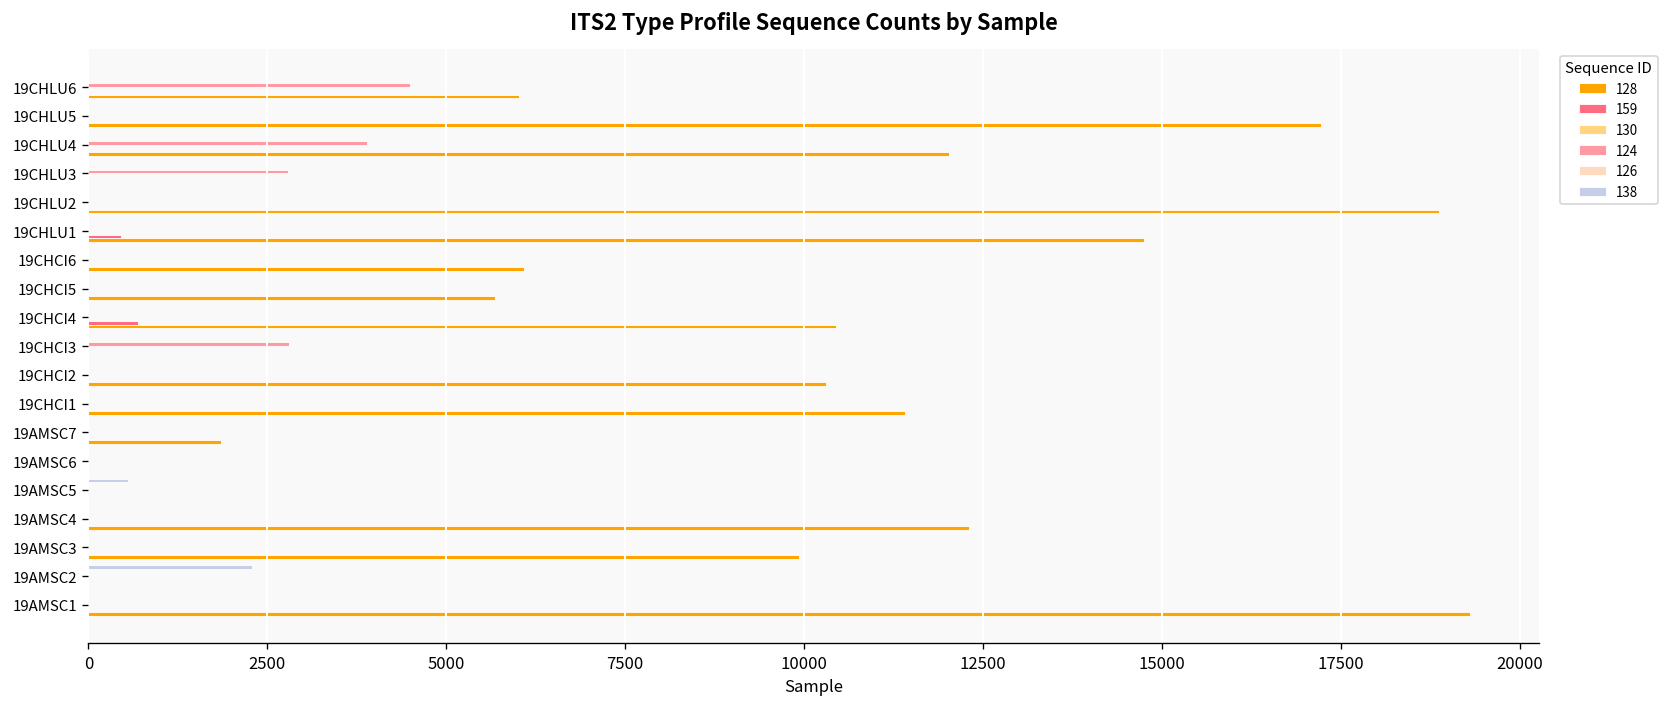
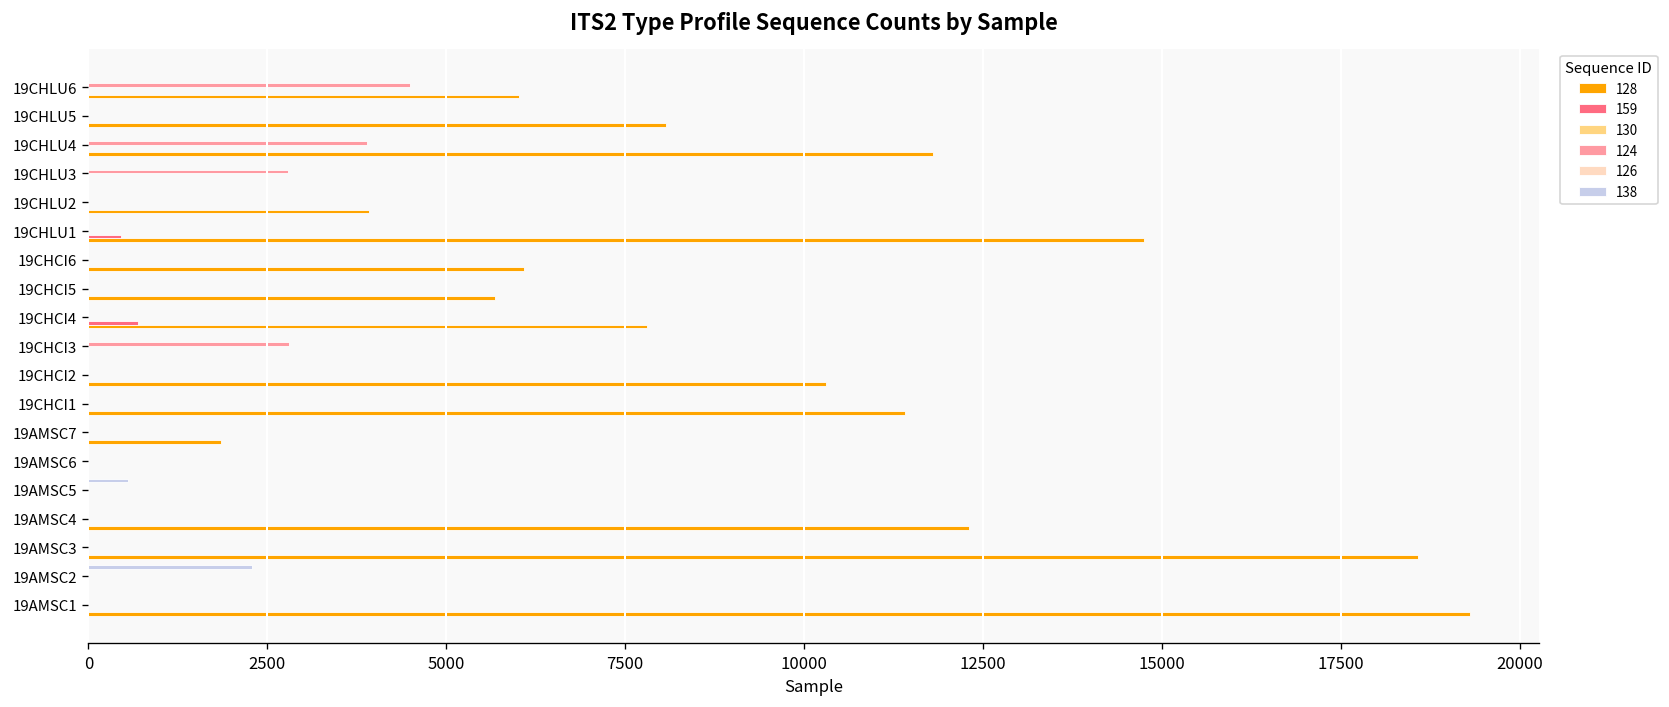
128, 19CHLU5: 17200 -> 8100
128, 19CHLU4: 12000 -> 11800
128, 19CHLU2: 18900 -> 3900
128, 19CHCI4: 10400 -> 7800
128, 19AMSC3: 9900 -> 18600
